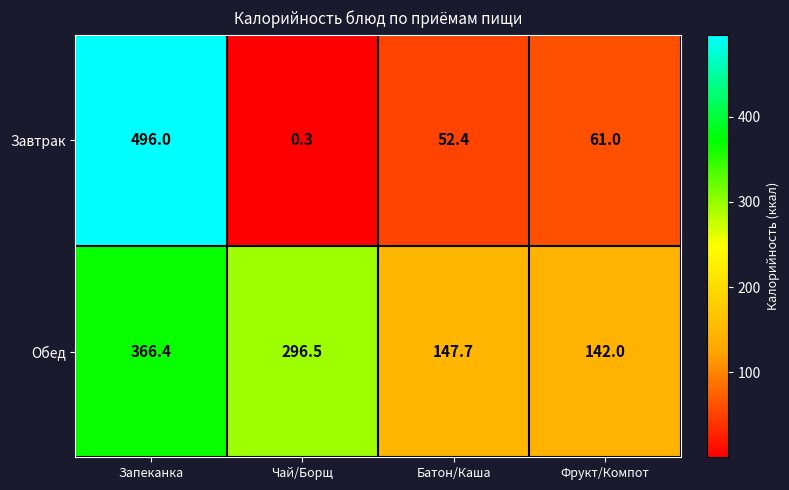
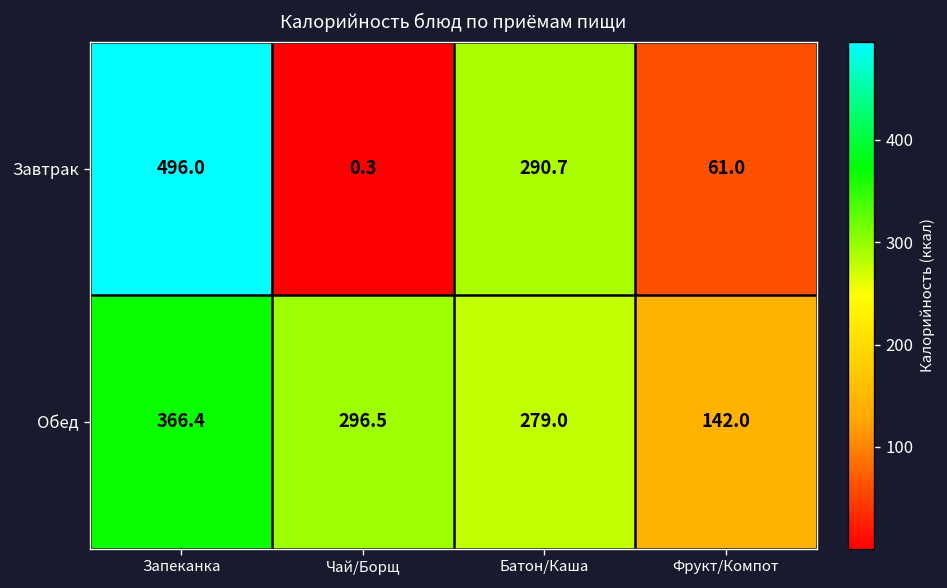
Завтрак, Батон/Каша: 52.4 -> 290.7
Обед, Батон/Каша: 147.7 -> 279.0
